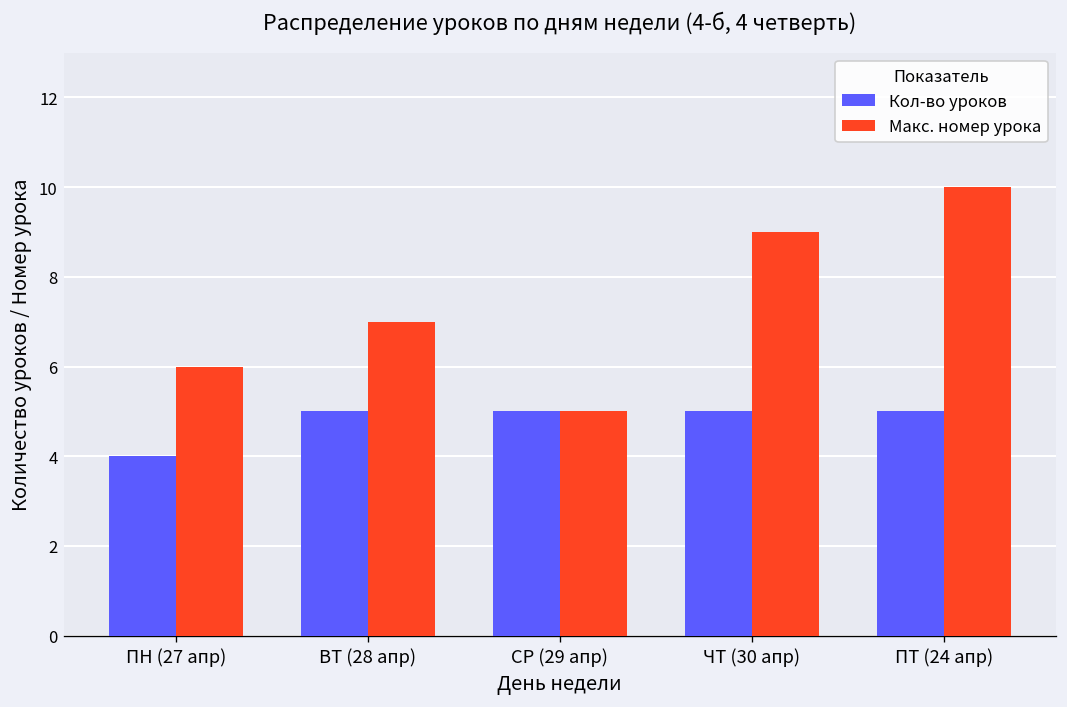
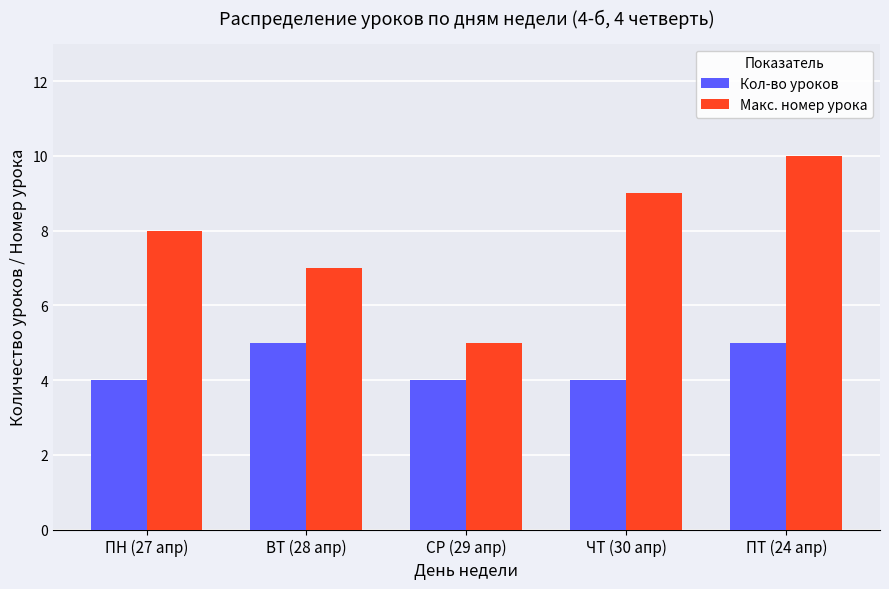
Макс. номер урока, ПН (27 апр): 6 -> 8
Кол-во уроков, СР (29 апр): 5 -> 4
Кол-во уроков, ЧТ (30 апр): 5 -> 4
